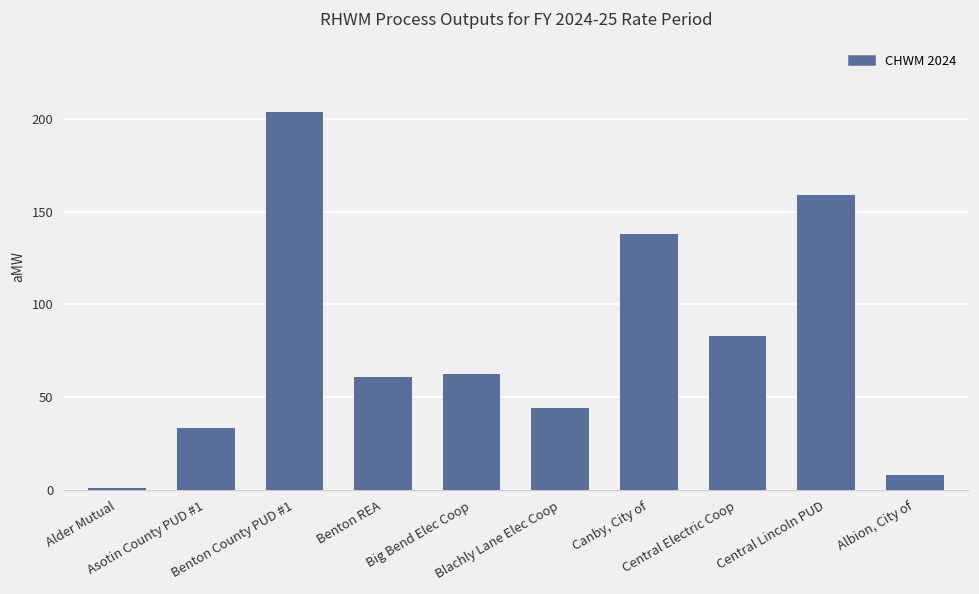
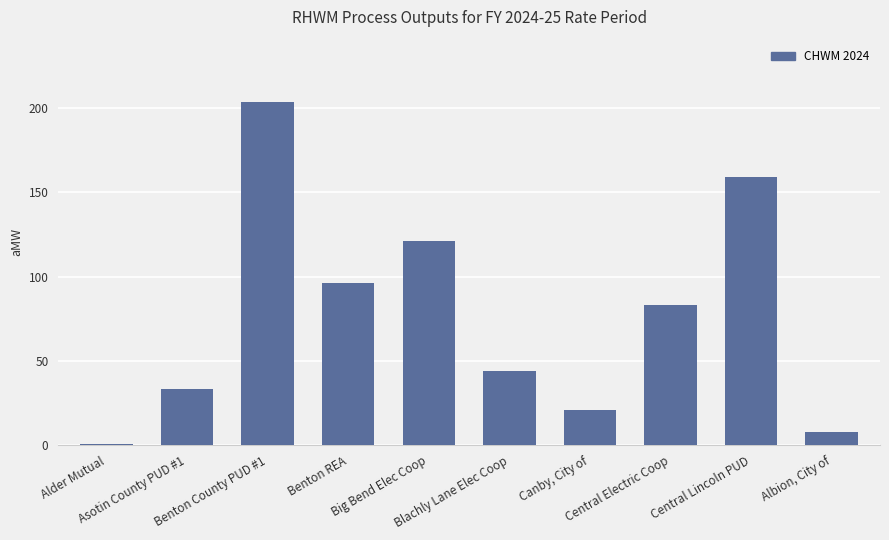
Benton REA: 61 -> 96
Big Bend Elec Coop: 62 -> 121
Canby, City of: 138 -> 21
